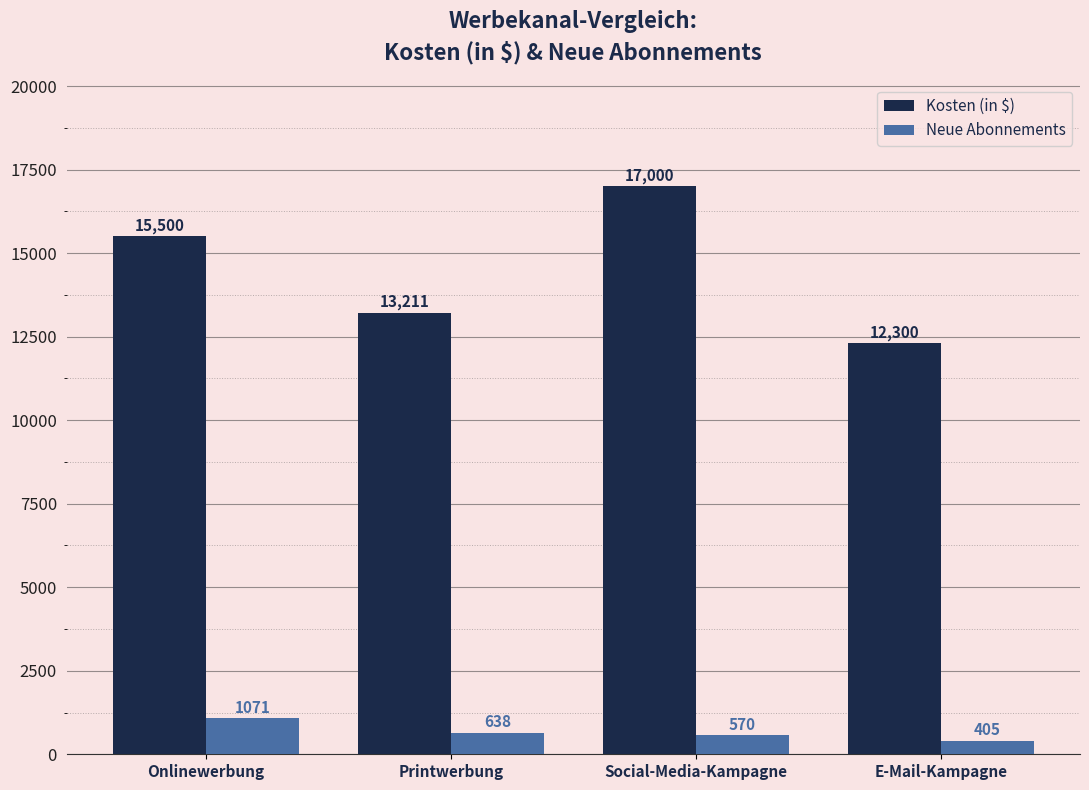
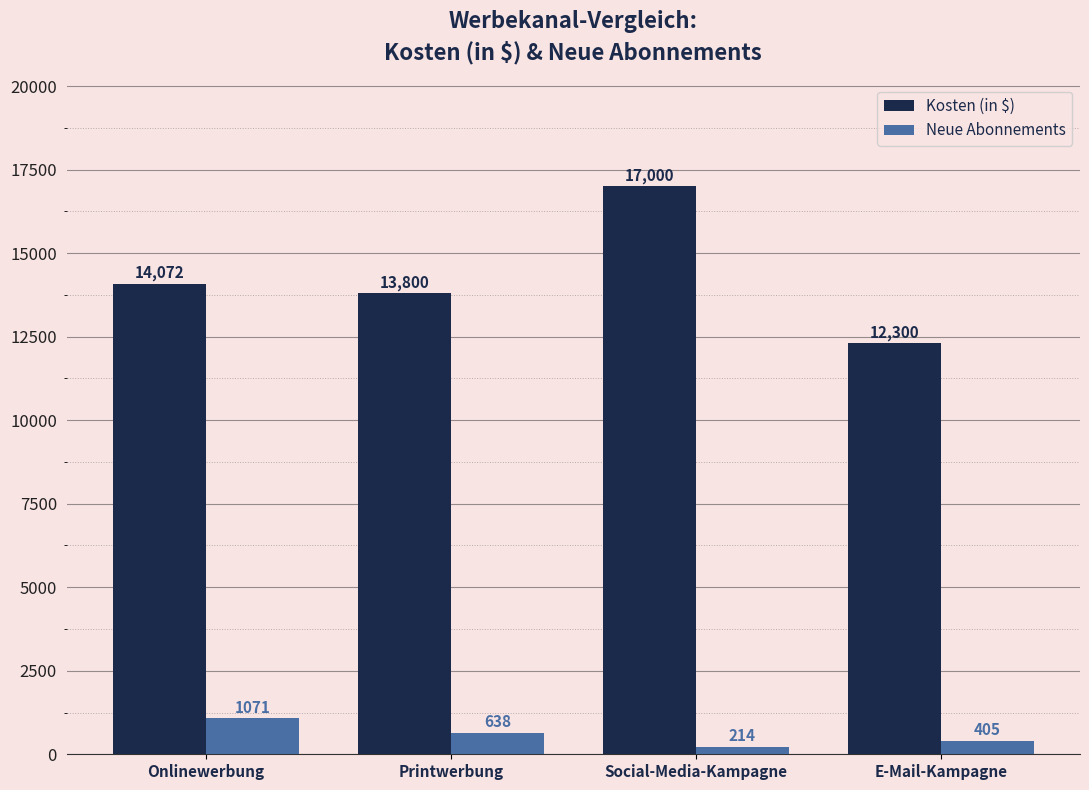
Kosten (in $), Onlinewerbung: 15,500 -> 14,072
Kosten (in $), Printwerbung: 13,211 -> 13,800
Neue Abonnements, Social-Media-Kampagne: 570 -> 214
